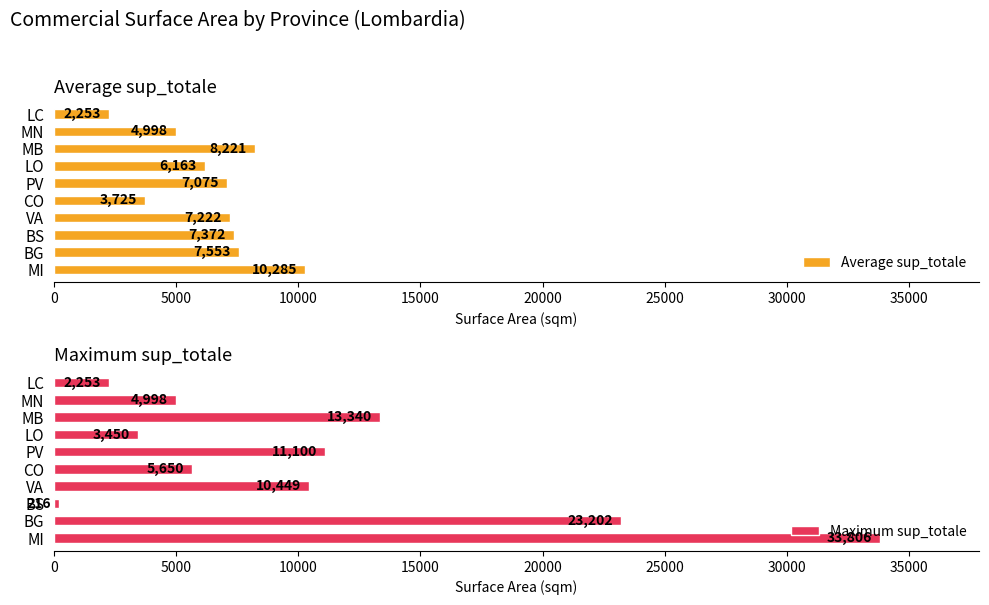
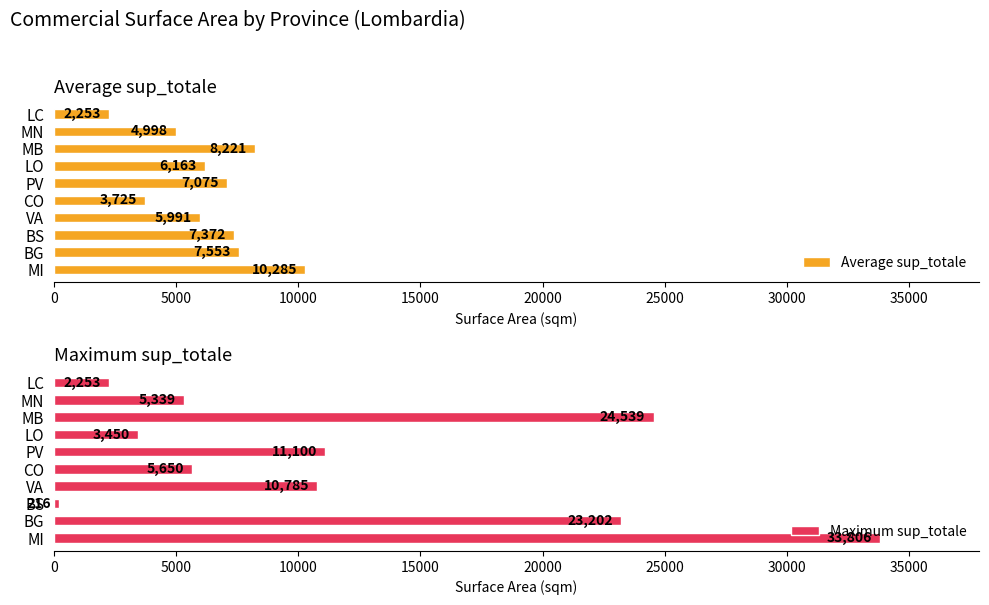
Average sup_totale, VA: 7,222 -> 5,991
Maximum sup_totale, MN: 4,998 -> 5,339
Maximum sup_totale, MB: 13,340 -> 24,539
Maximum sup_totale, VA: 10,449 -> 10,785
